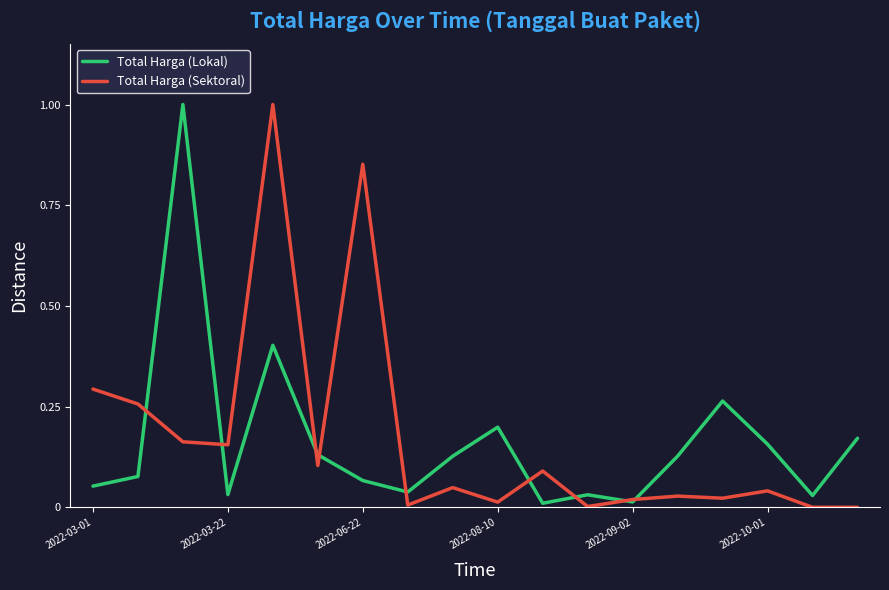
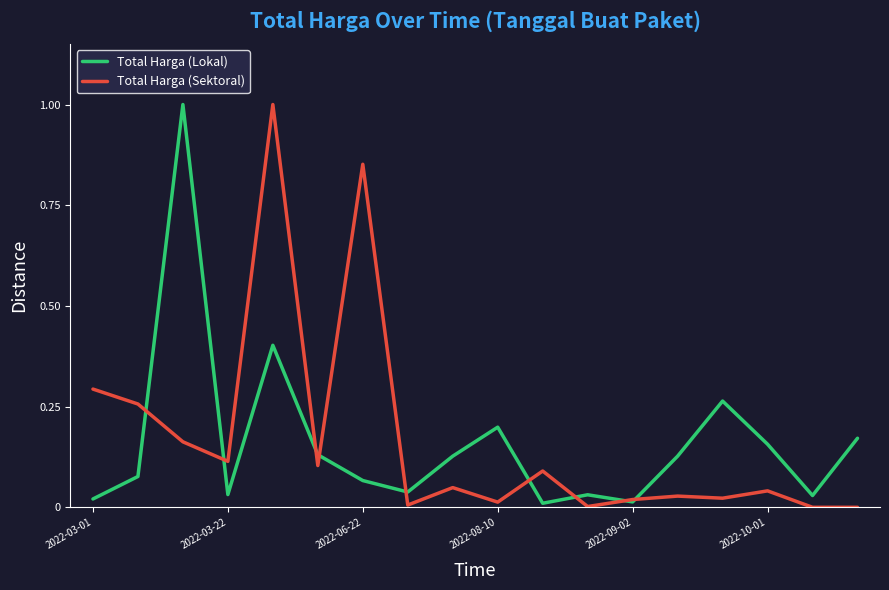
Total Harga (Lokal), 2022-03-01: 0.05 -> 0.02
Total Harga (Sektoral), 2022-03-22: 0.16 -> 0.11
